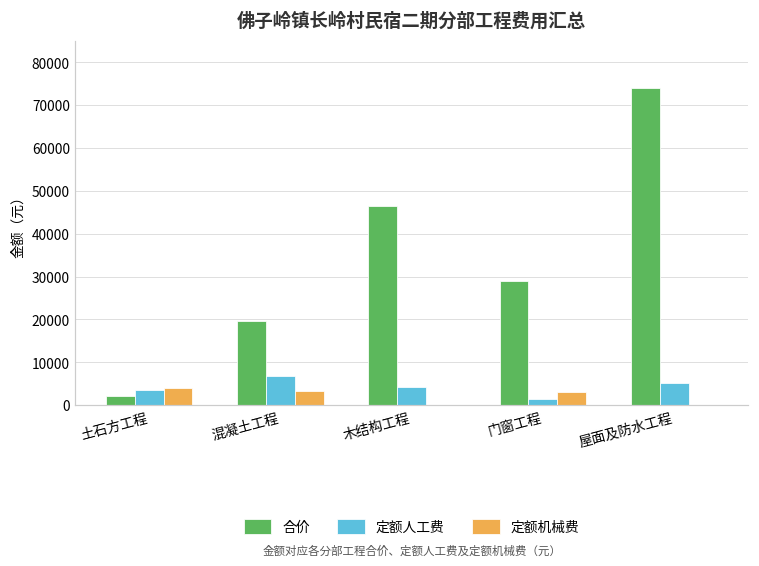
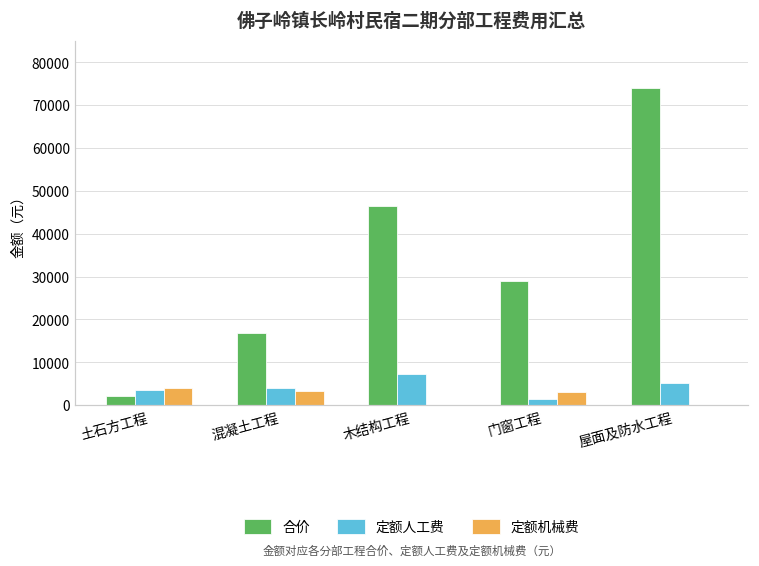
合价, 混凝土工程: 20000 -> 17000
定额人工费, 混凝土工程: 7000 -> 4000
定额人工费, 木结构工程: 4000 -> 7000
